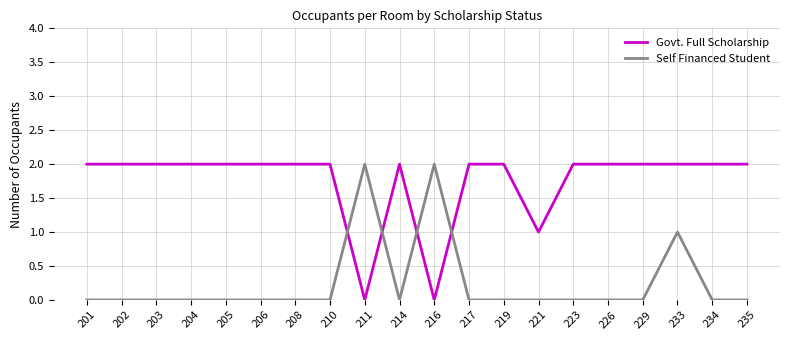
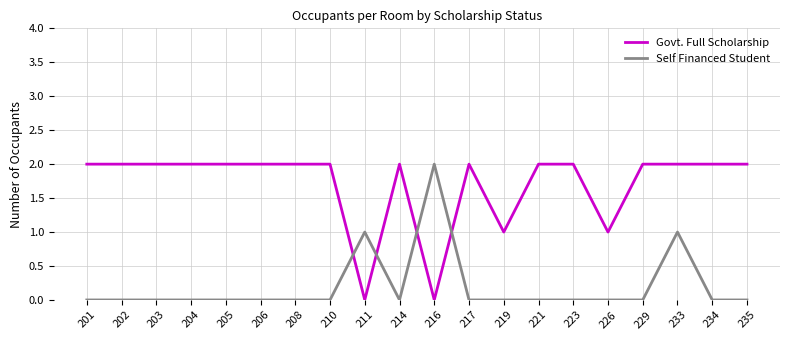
Self Financed Student, 211: 2 -> 1
Govt. Full Scholarship, 219: 2 -> 1
Govt. Full Scholarship, 221: 1 -> 2
Govt. Full Scholarship, 226: 2 -> 1
